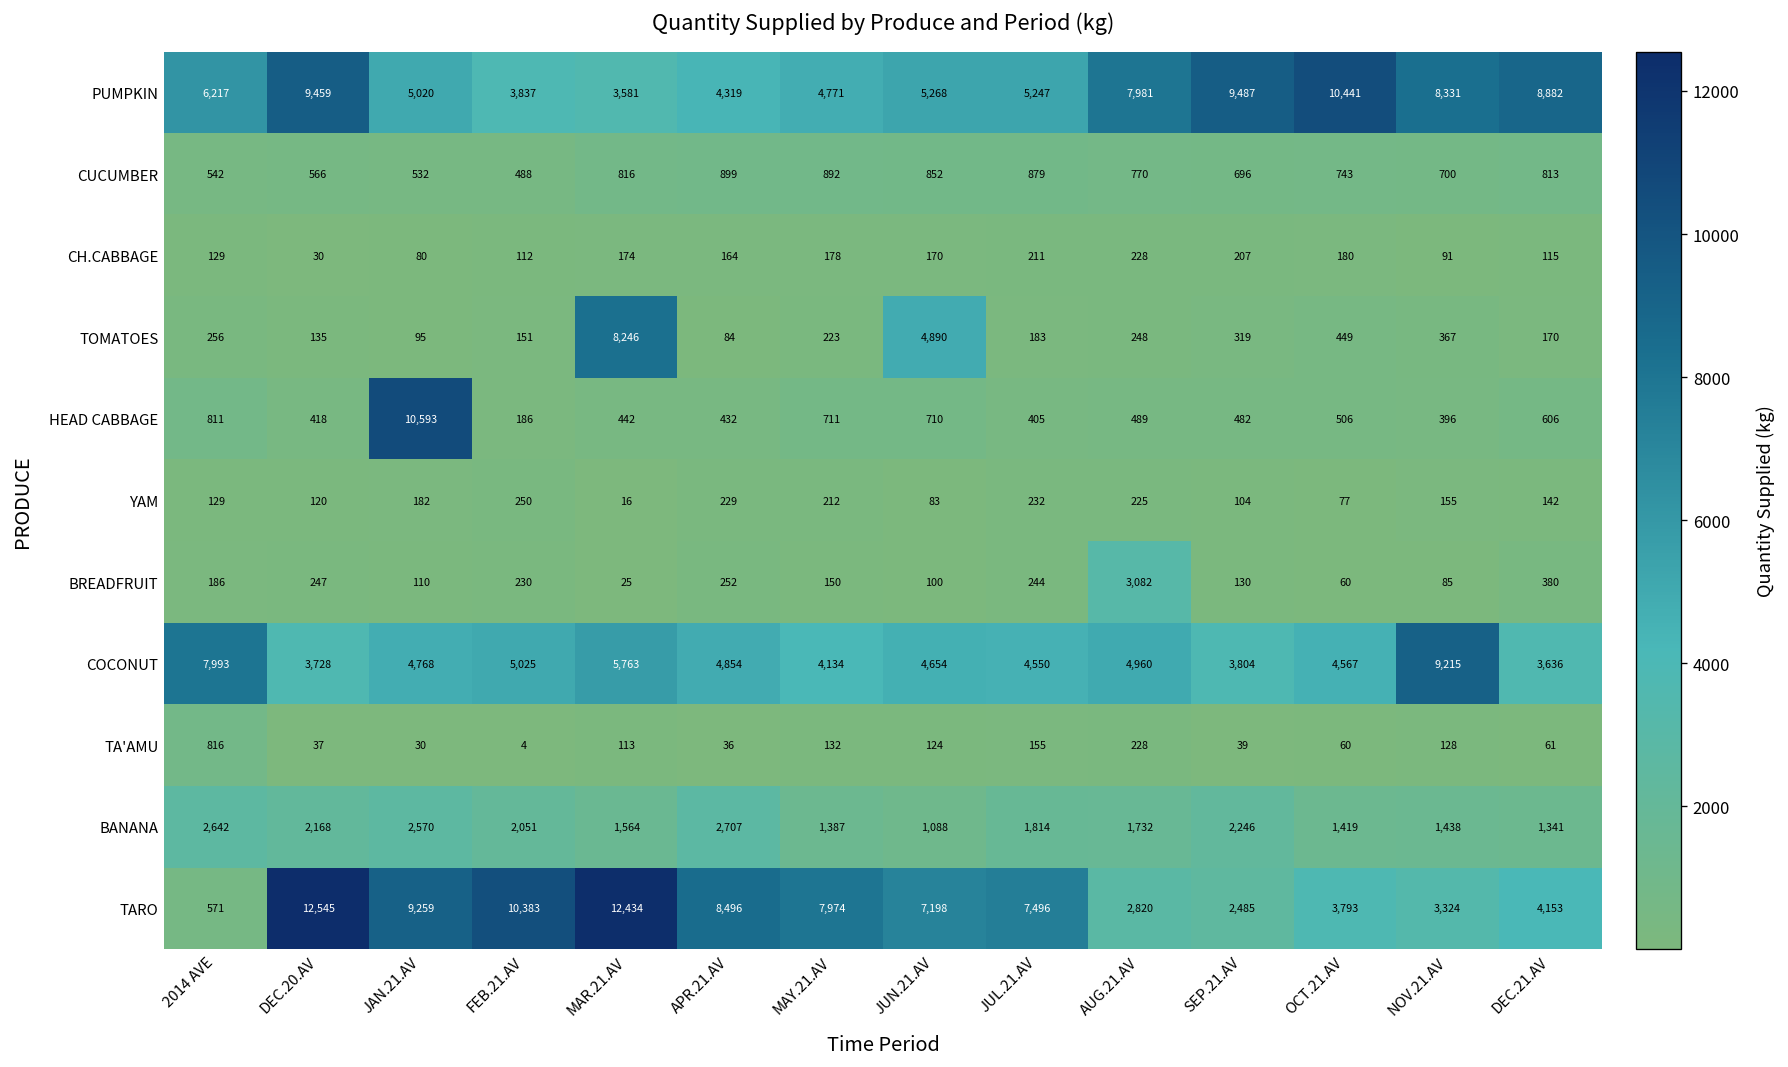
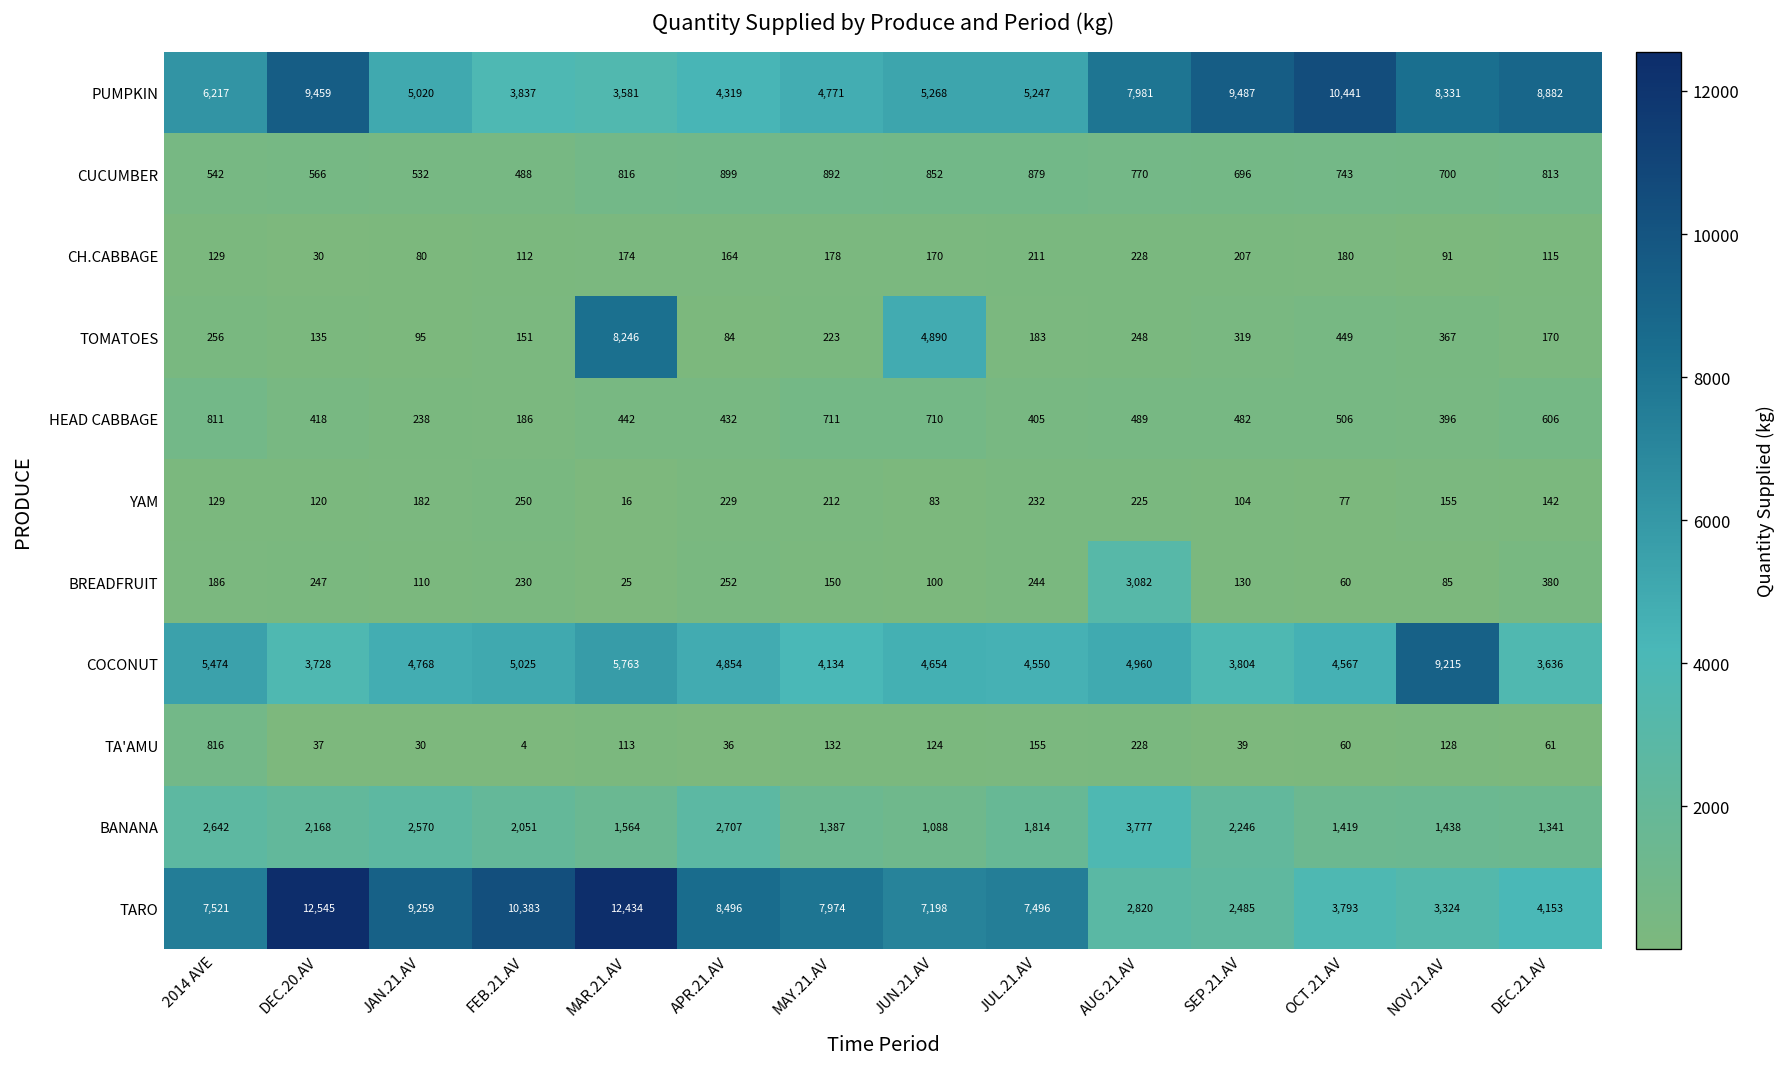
HEAD CABBAGE, JAN.21.AV: 10,593 -> 238
COCONUT, 2014 AVE: 7,993 -> 5,474
BANANA, AUG.21.AV: 1,732 -> 3,777
TARO, 2014 AVE: 571 -> 7,521
